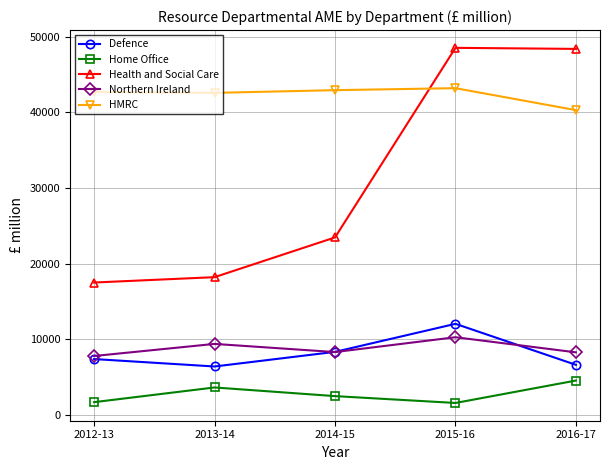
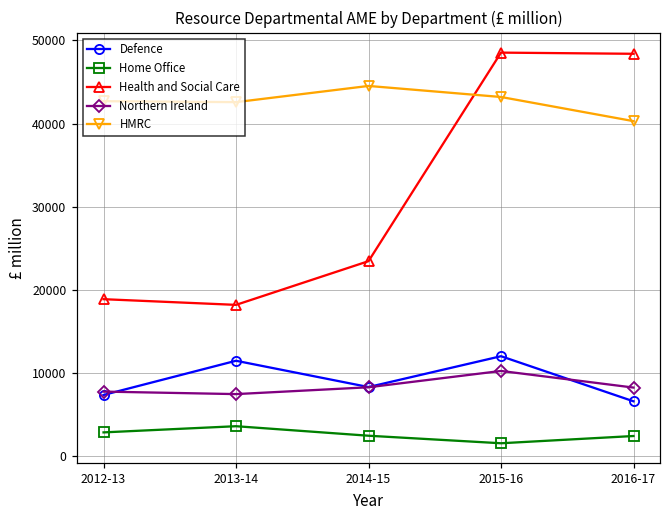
Home Office, 2012-13: 2000 -> 3000
Health and Social Care, 2012-13: 17000 -> 19000
Defence, 2013-14: 6000 -> 11000
Northern Ireland, 2013-14: 9000 -> 7000
HMRC, 2014-15: 43000 -> 45000
Home Office, 2016-17: 5000 -> 2000
